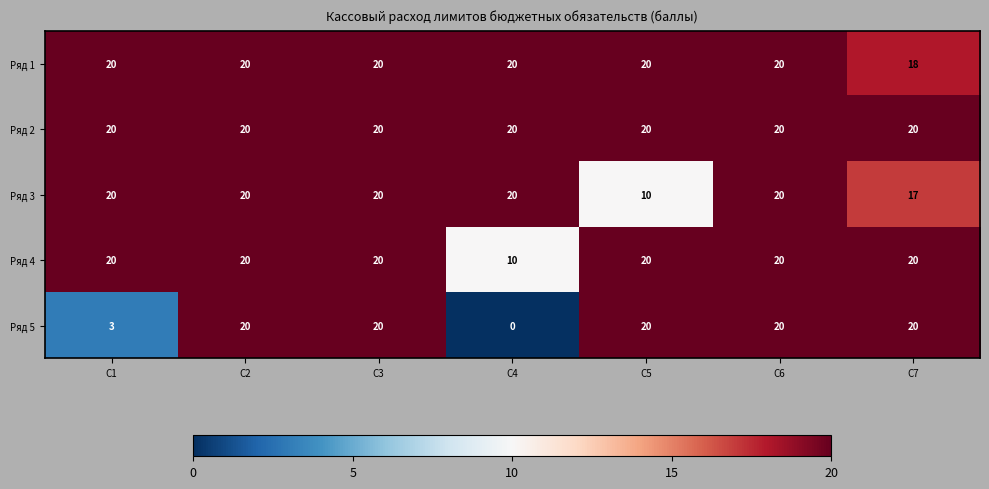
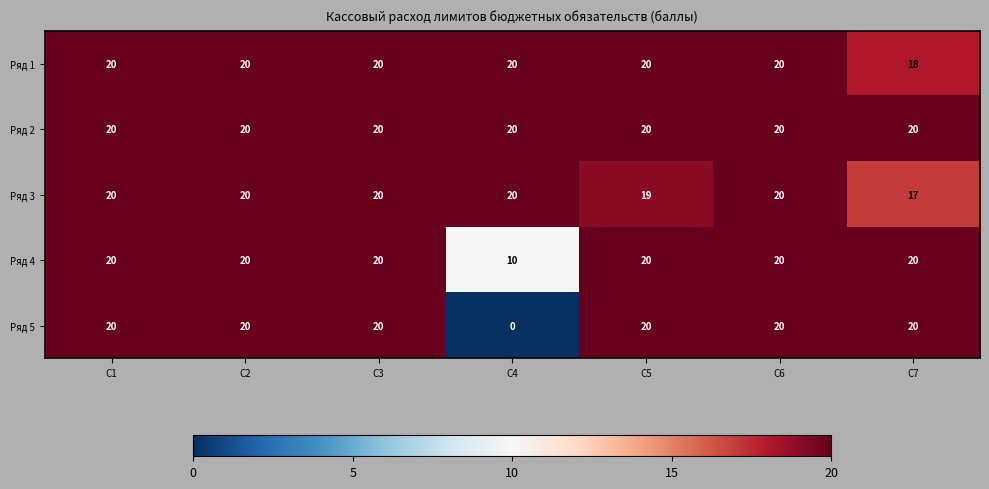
Ряд 3, C5: 10 -> 19
Ряд 5, C1: 3 -> 20
